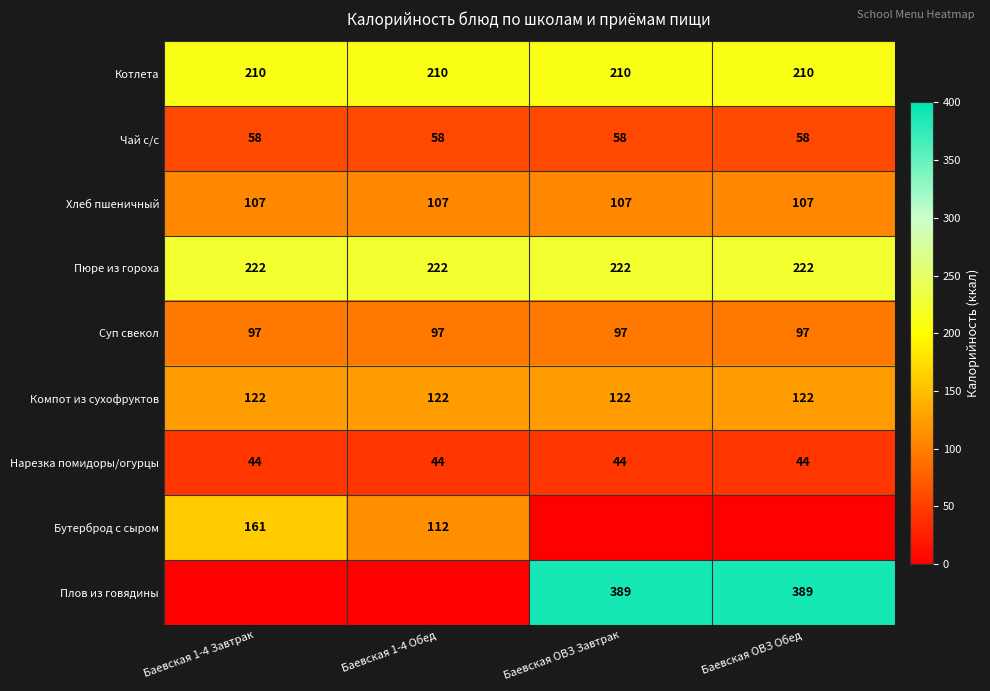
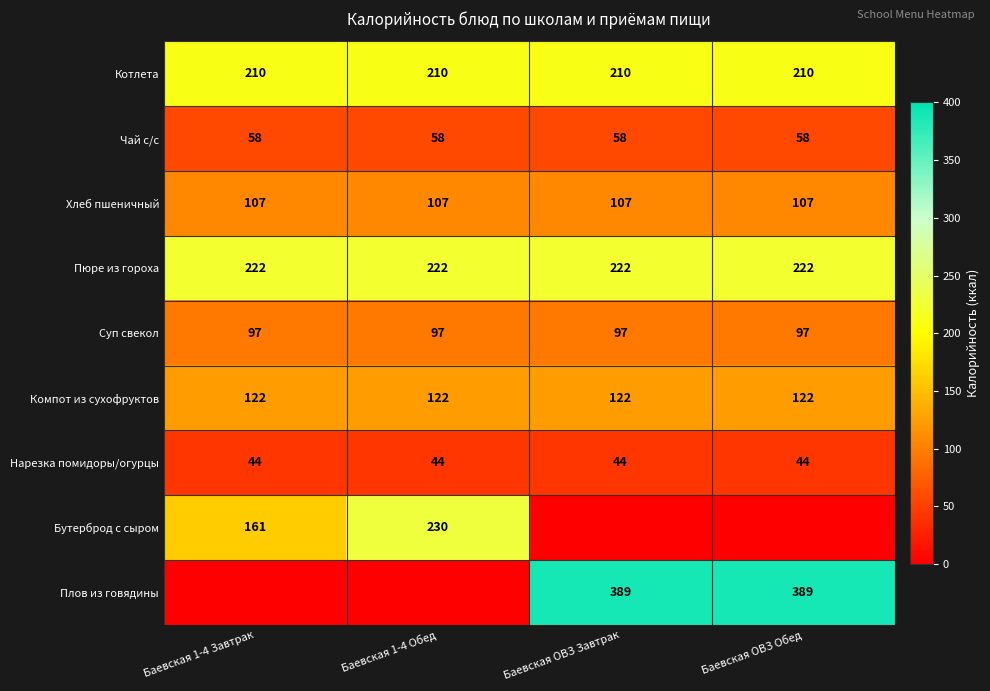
Бутерброд с сыром, Баевская 1-4 Обед: 112 -> 230
